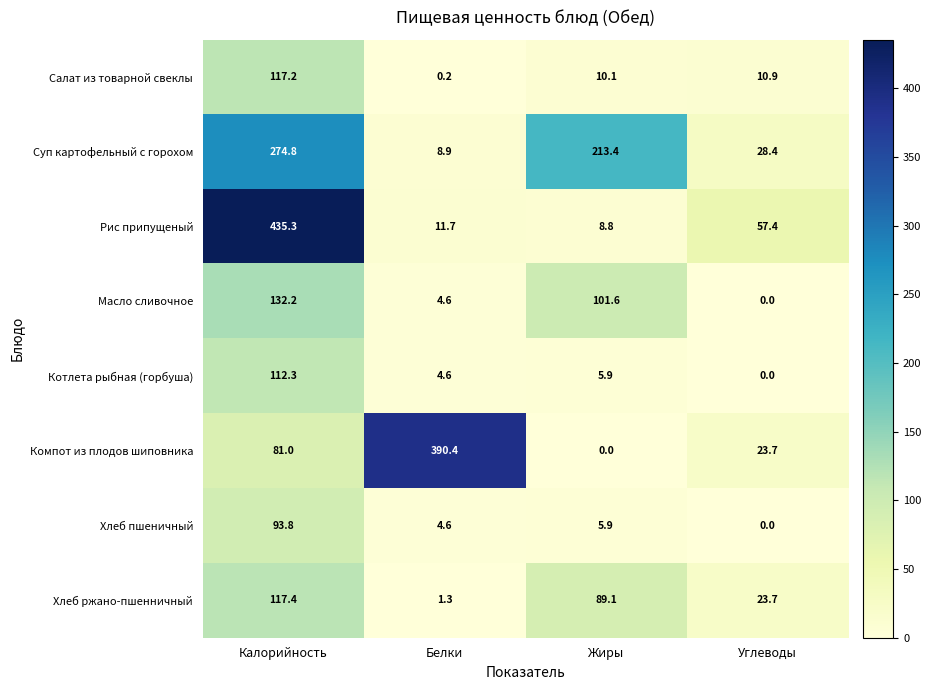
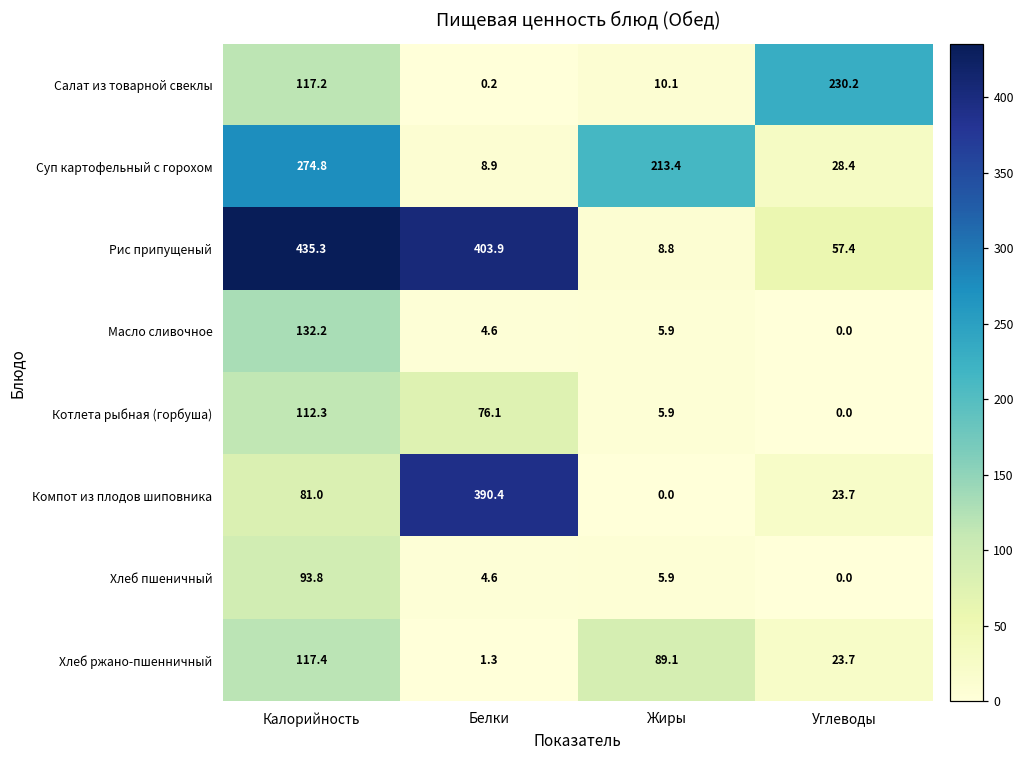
Салат из товарной свеклы, Углеводы: 10.9 -> 230.2
Рис припущеный, Белки: 11.7 -> 403.9
Масло сливочное, Жиры: 101.6 -> 5.9
Котлета рыбная (горбуша), Белки: 4.6 -> 76.1
